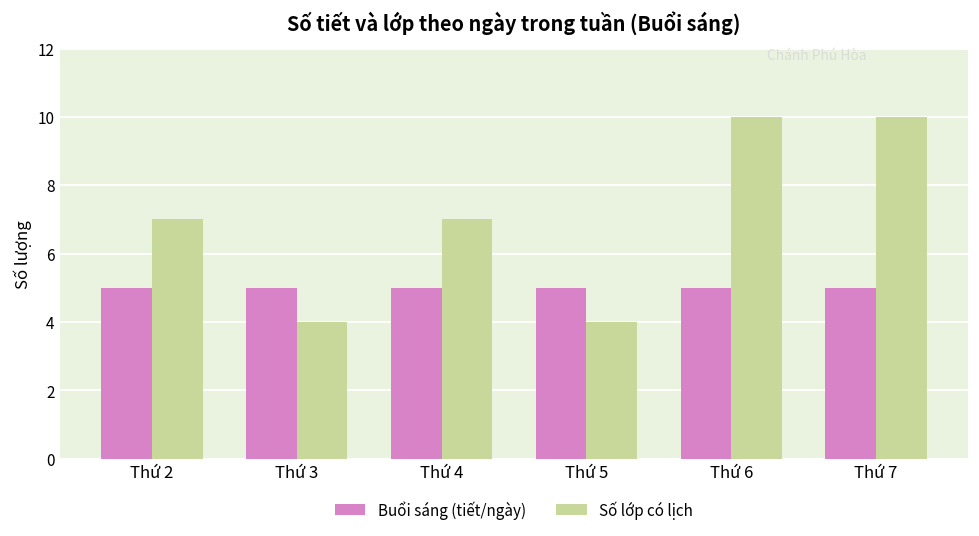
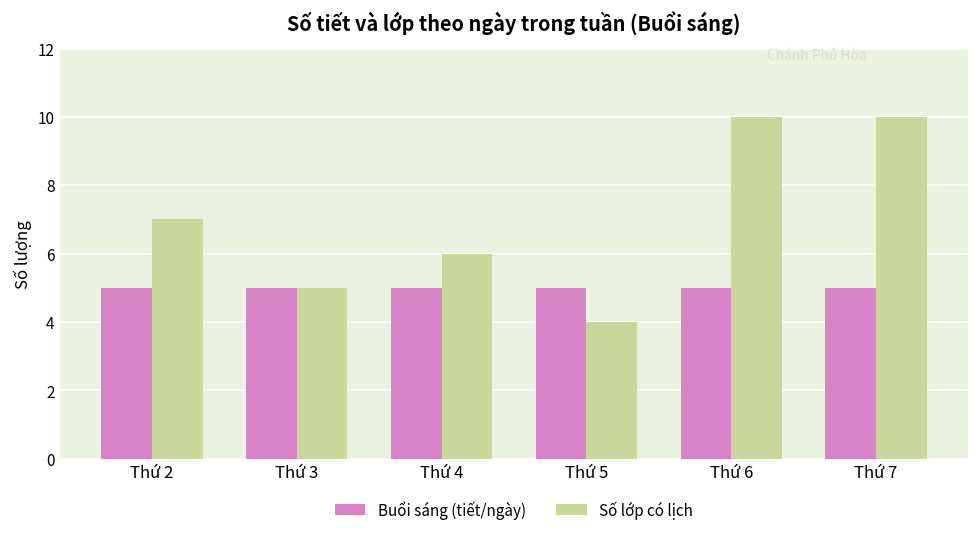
Số lớp có lịch, Thứ 3: 4 -> 5
Số lớp có lịch, Thứ 4: 7 -> 6
